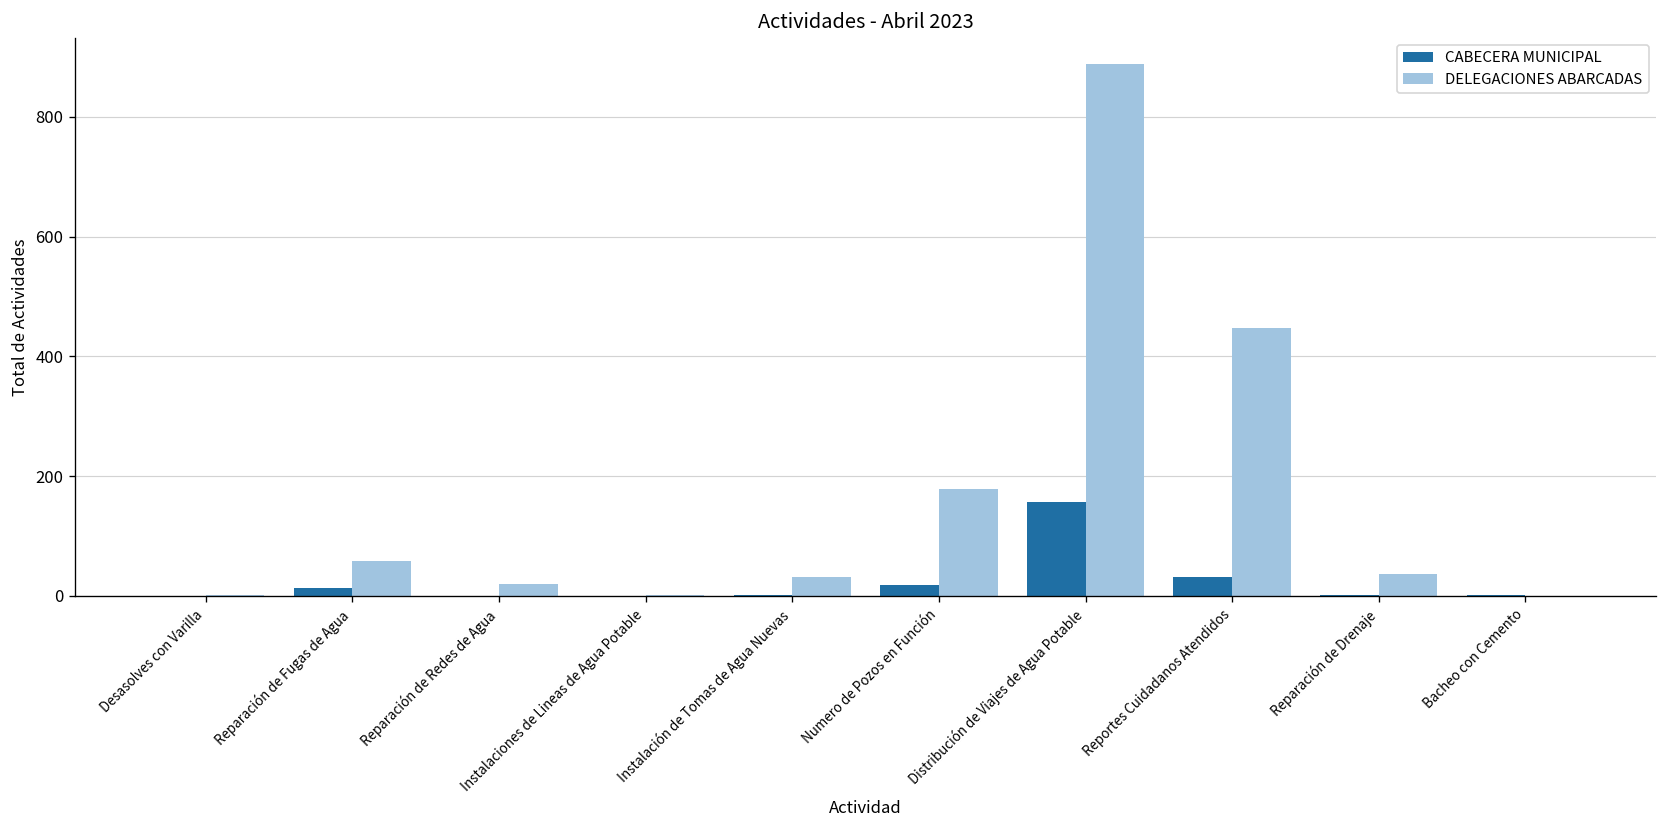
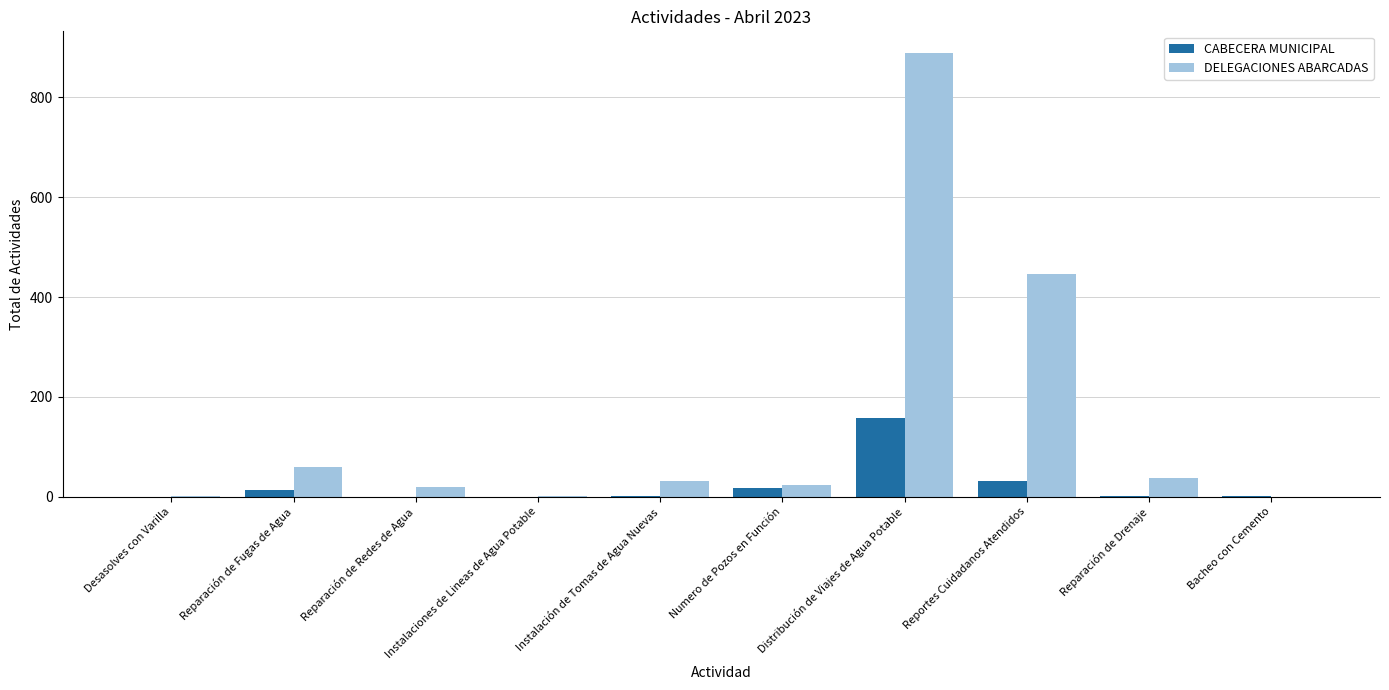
DELEGACIONES ABARCADAS, Numero de Pozos en Función: 180 -> 20
